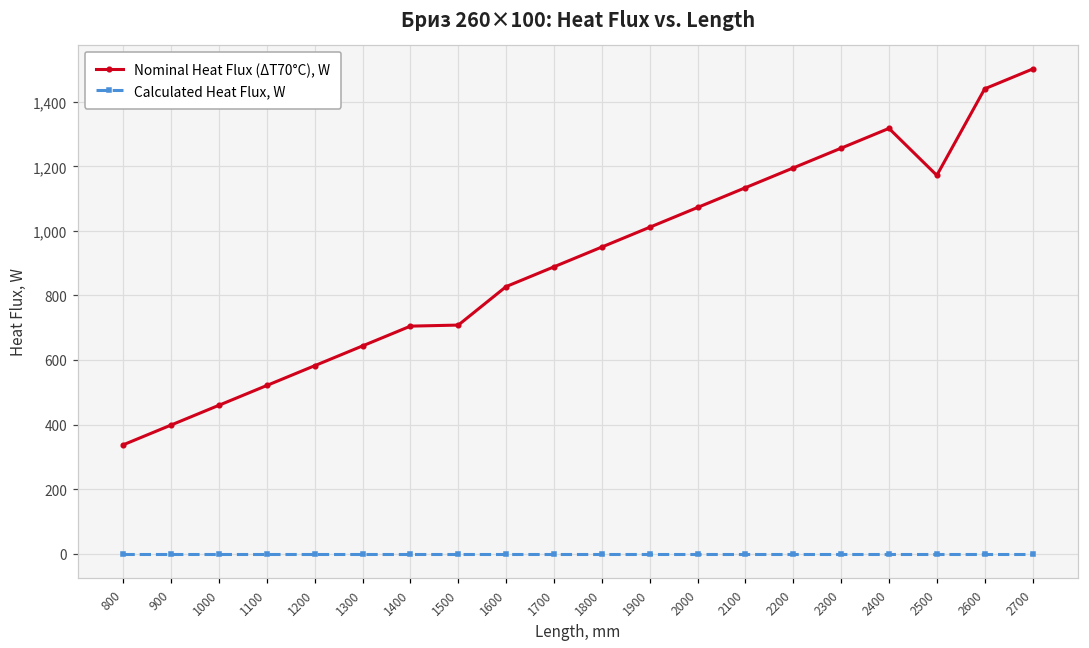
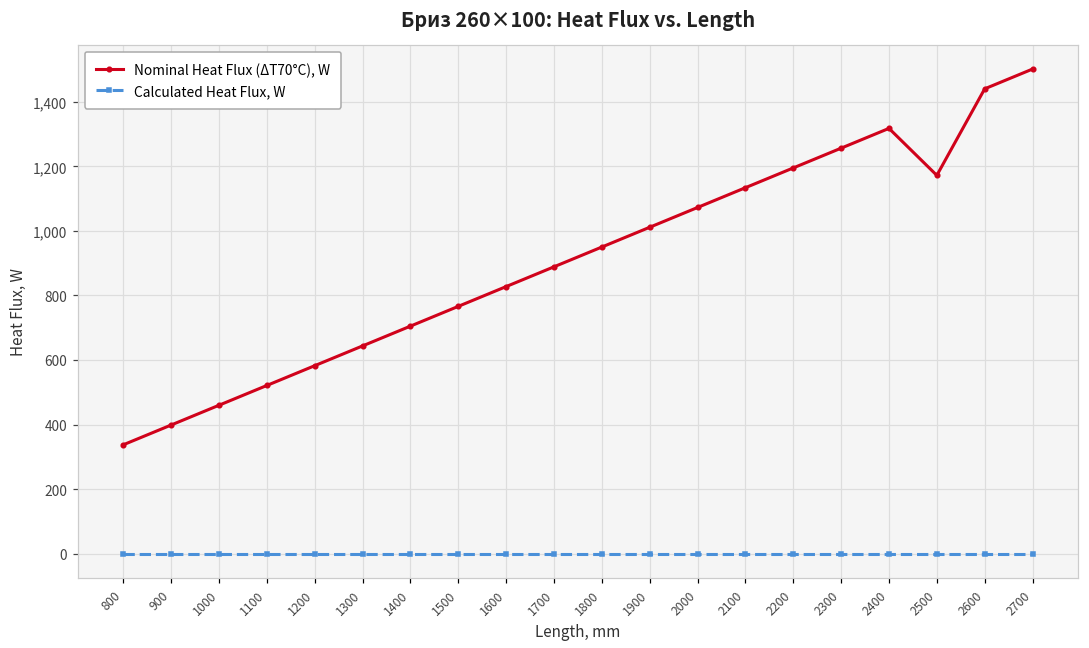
Nominal Heat Flux (ΔT70°C), W, 1500: 710 -> 770
